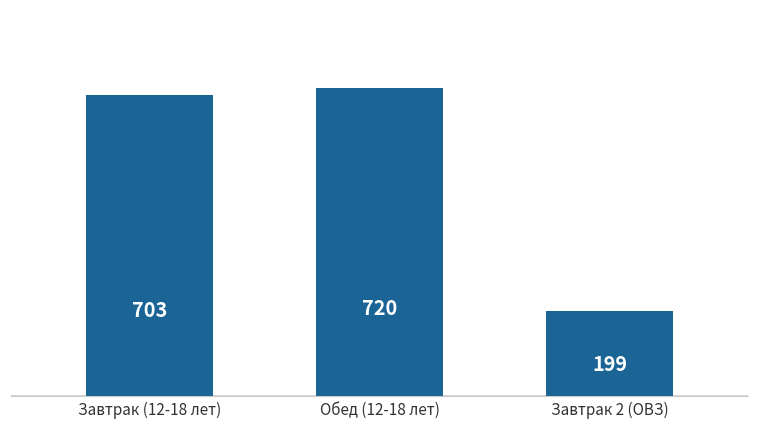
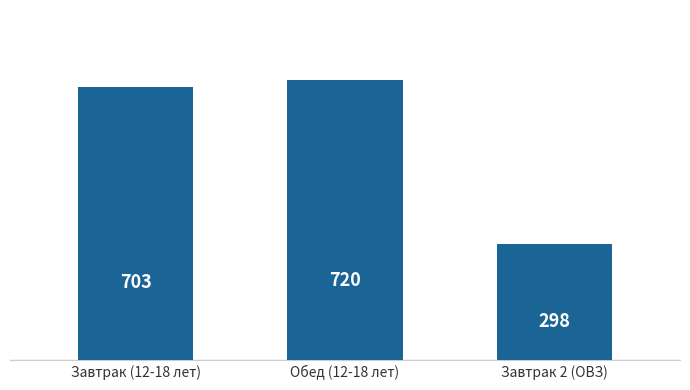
Завтрак 2 (ОВЗ): 199 -> 298
